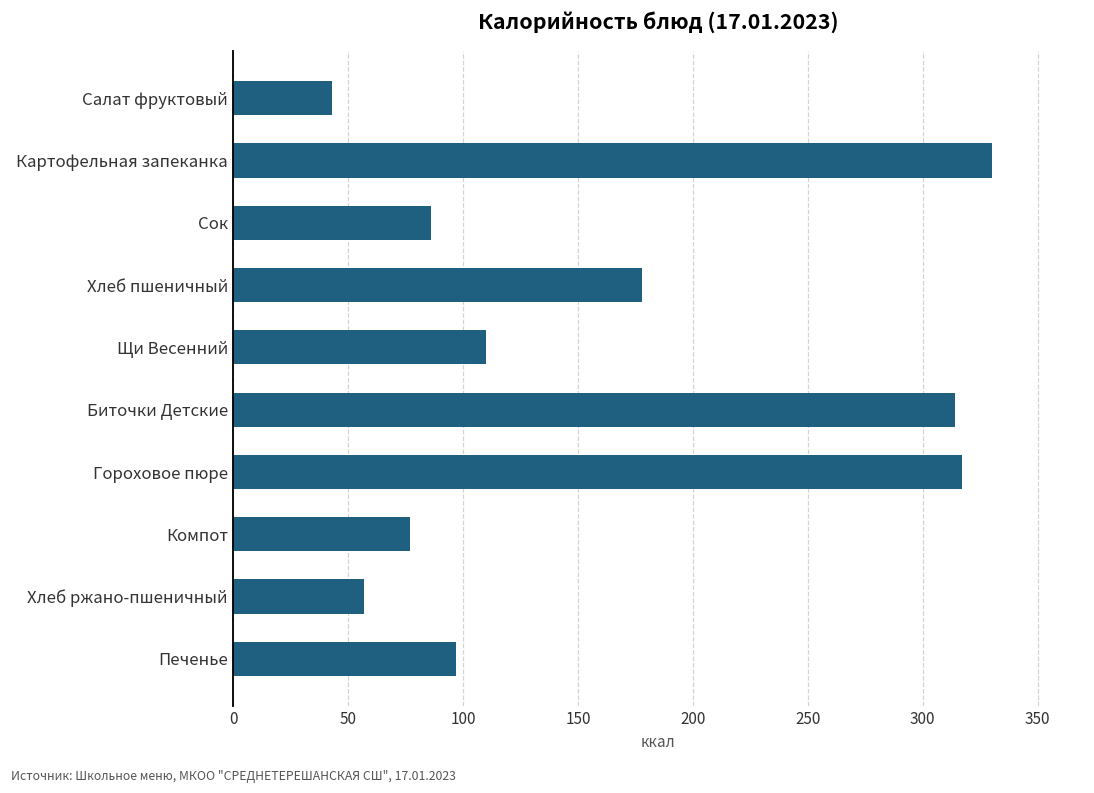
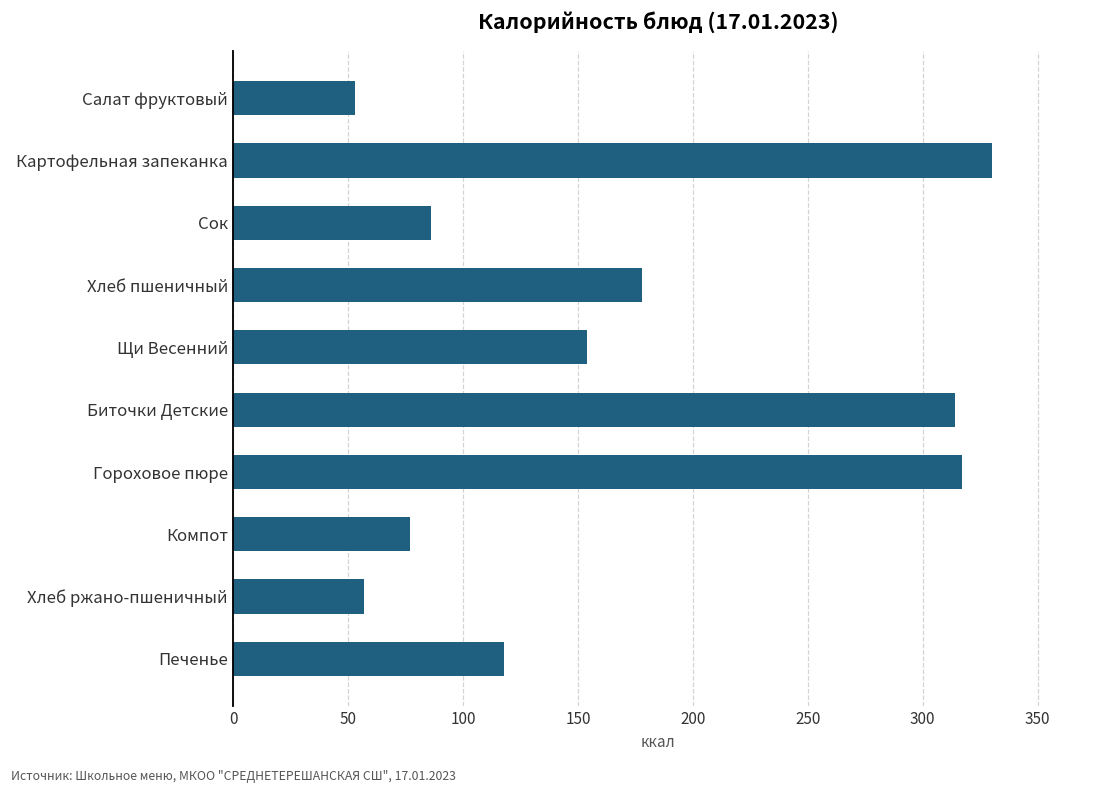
Салат фруктовый: 43 -> 53
Щи Весенний: 110 -> 154
Печенье: 97 -> 118
